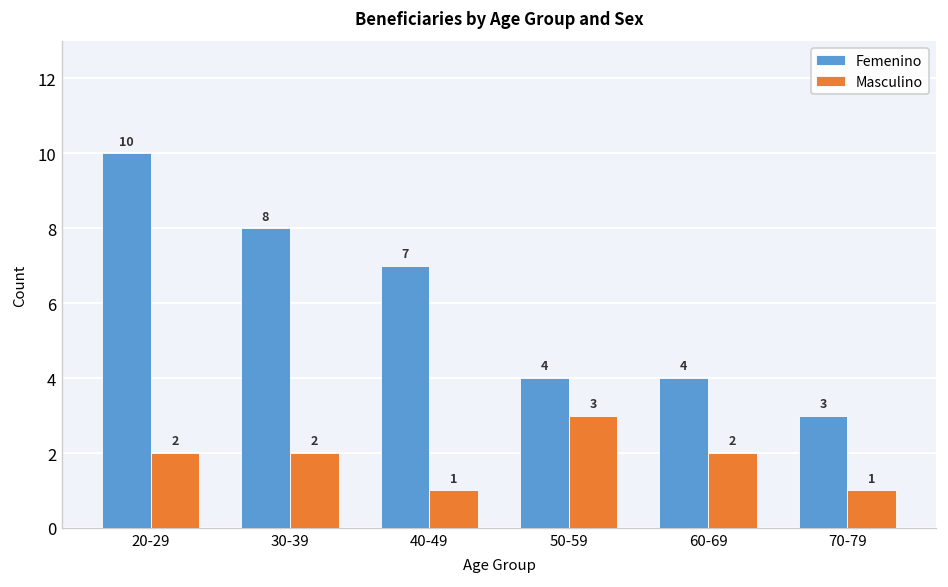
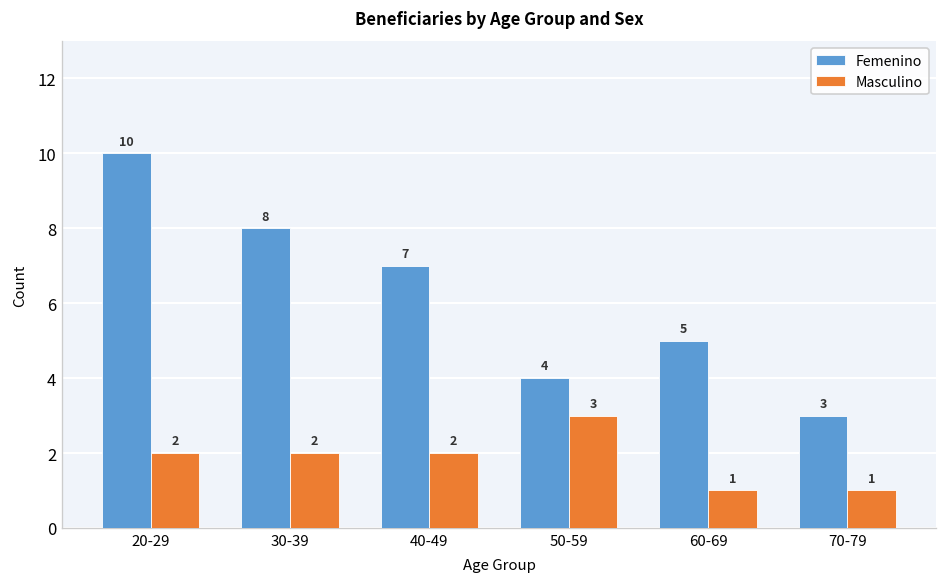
Masculino, 40-49: 1 -> 2
Femenino, 60-69: 4 -> 5
Masculino, 60-69: 2 -> 1
